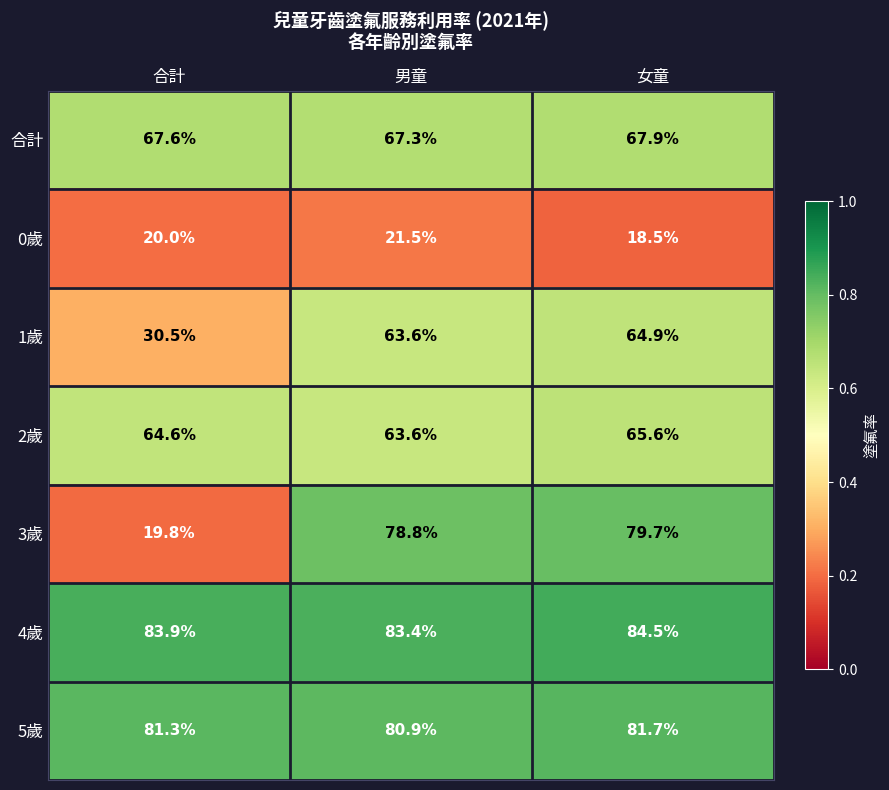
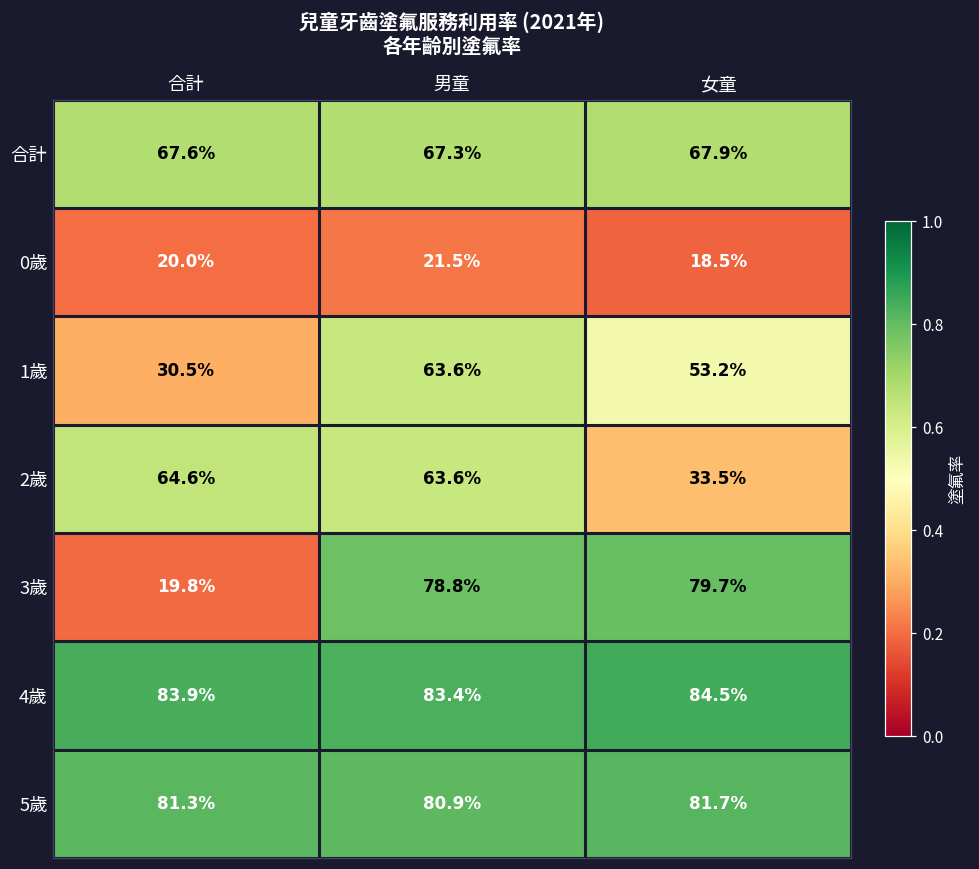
1歲, 女童: 64.9% -> 53.2%
2歲, 女童: 65.6% -> 33.5%
